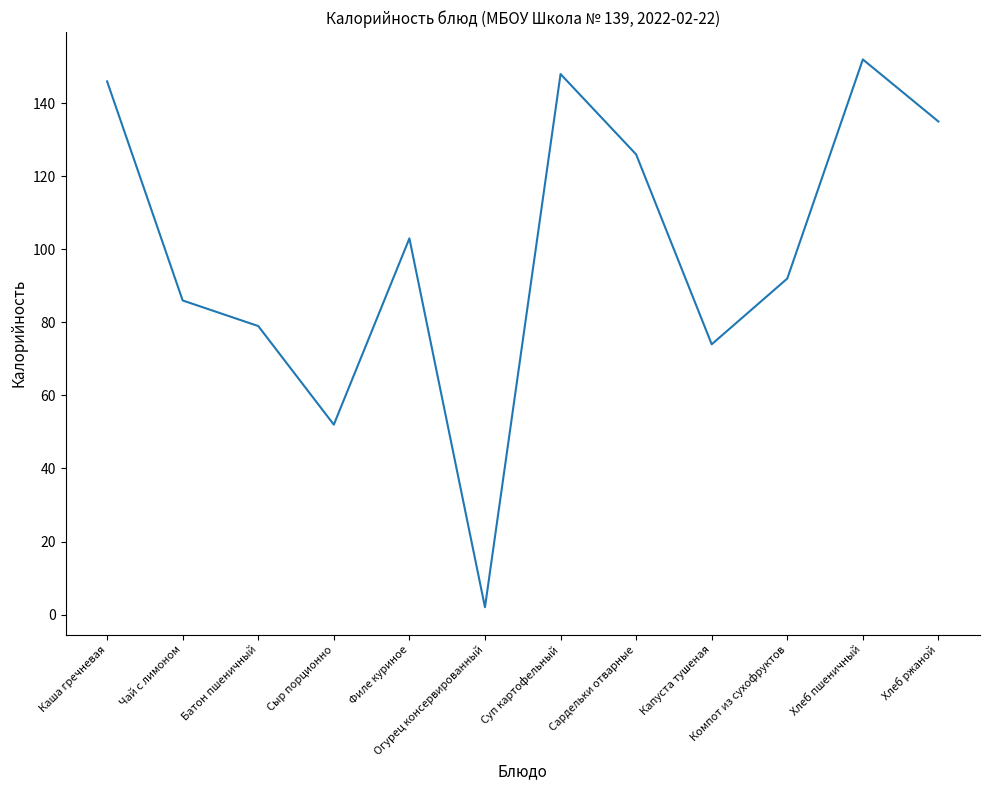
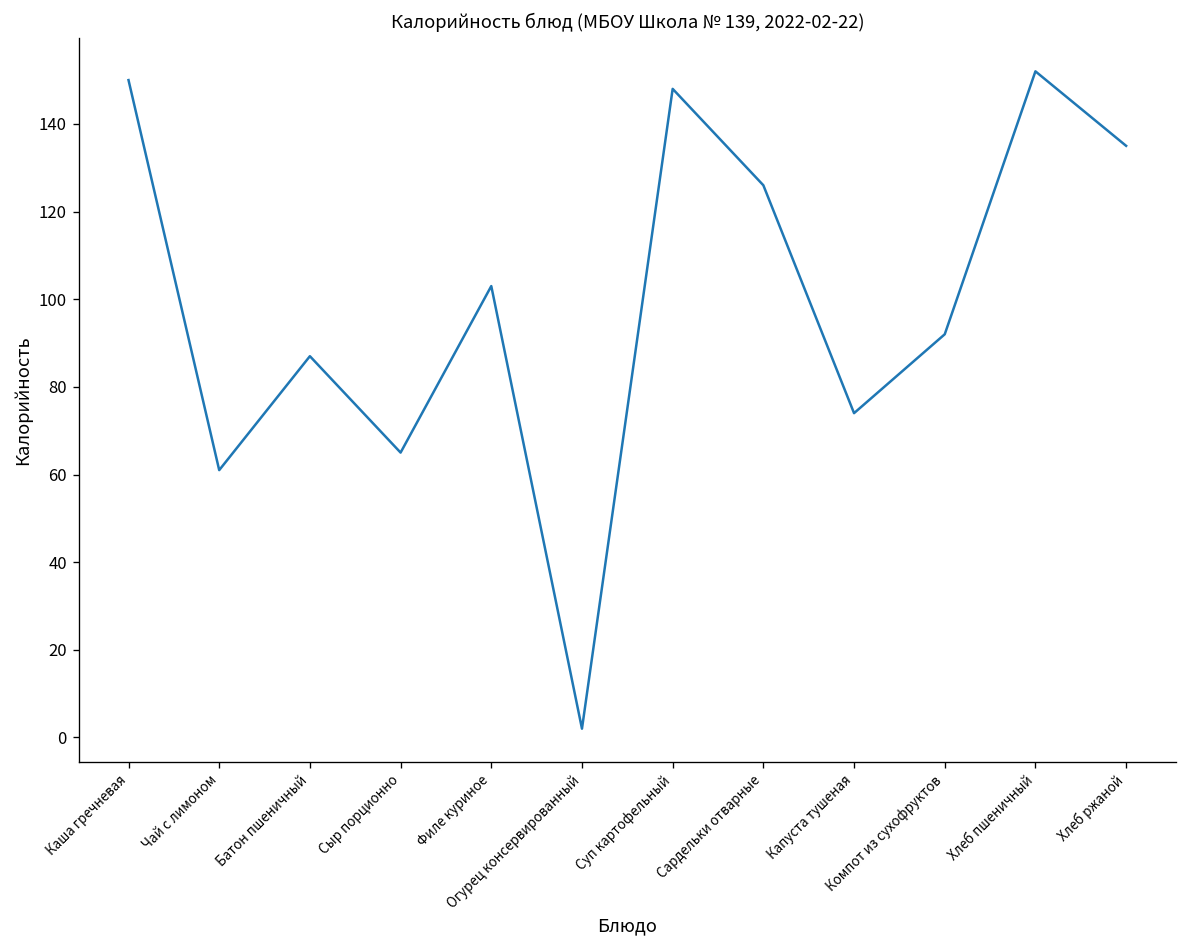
Каша гречневая: 146 -> 150
Чай с лимоном: 86 -> 61
Батон пшеничный: 79 -> 87
Сыр порционно: 52 -> 65
